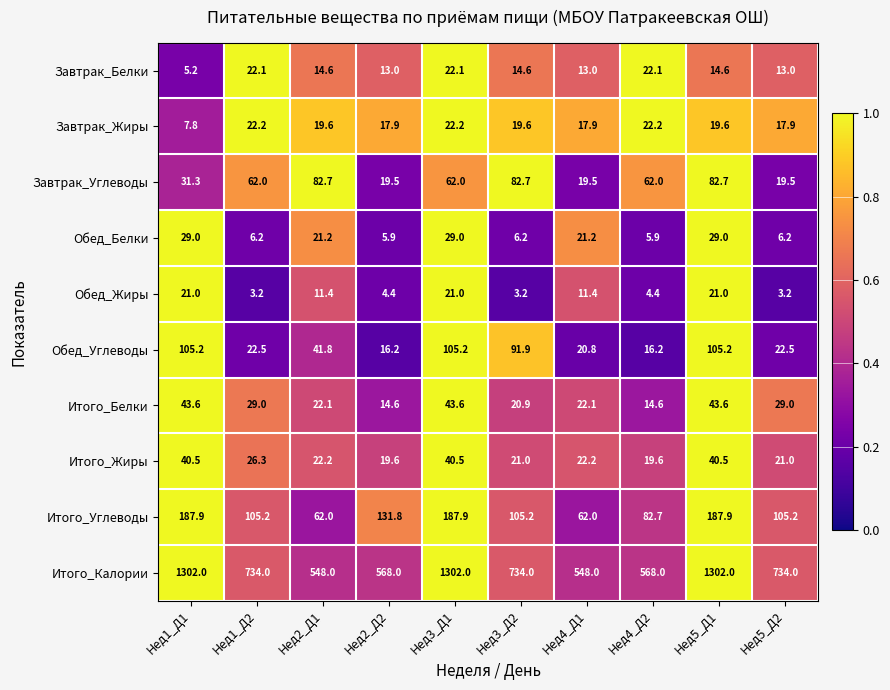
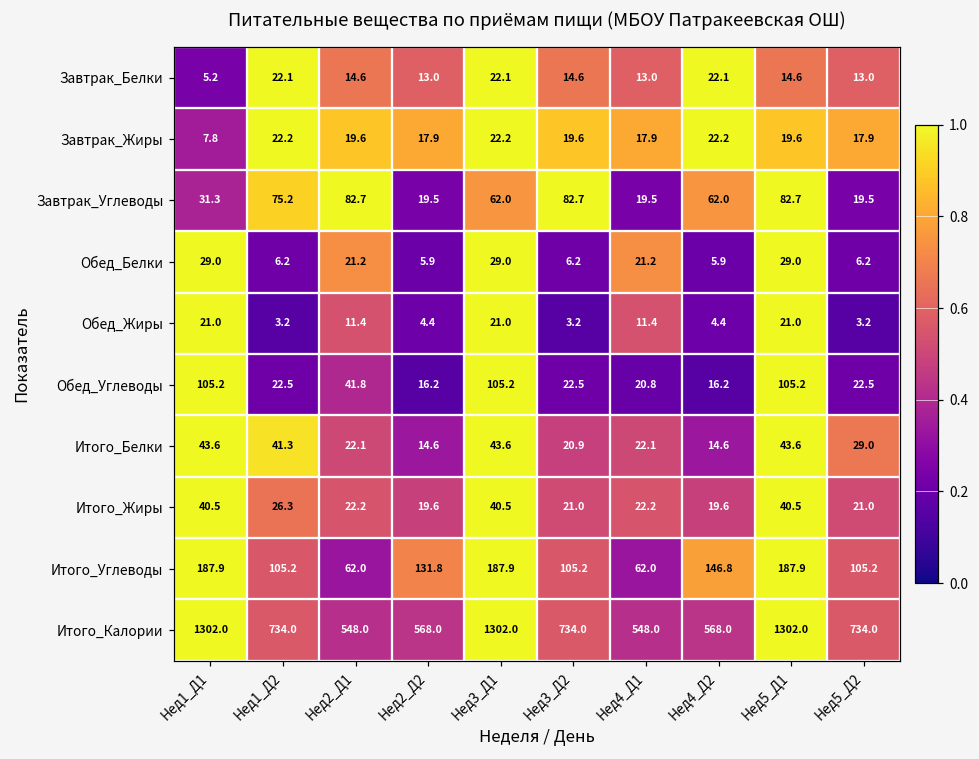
Завтрак_Углеводы, Нед1_Д2: 62.0 -> 75.2
Обед_Углеводы, Нед3_Д2: 91.9 -> 22.5
Итого_Белки, Нед1_Д2: 29.0 -> 41.3
Итого_Углеводы, Нед4_Д2: 82.7 -> 146.8
